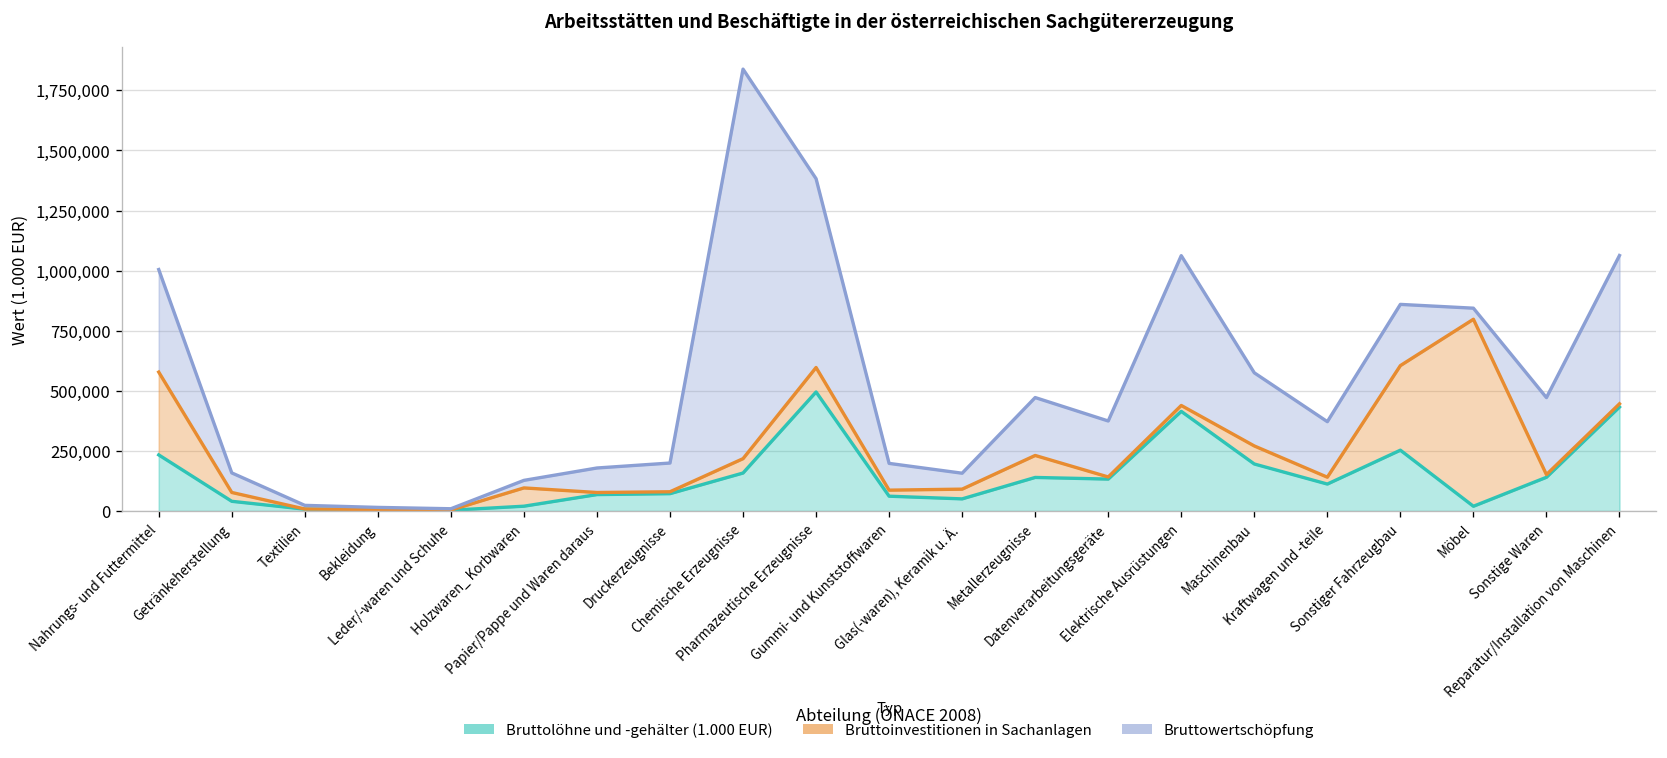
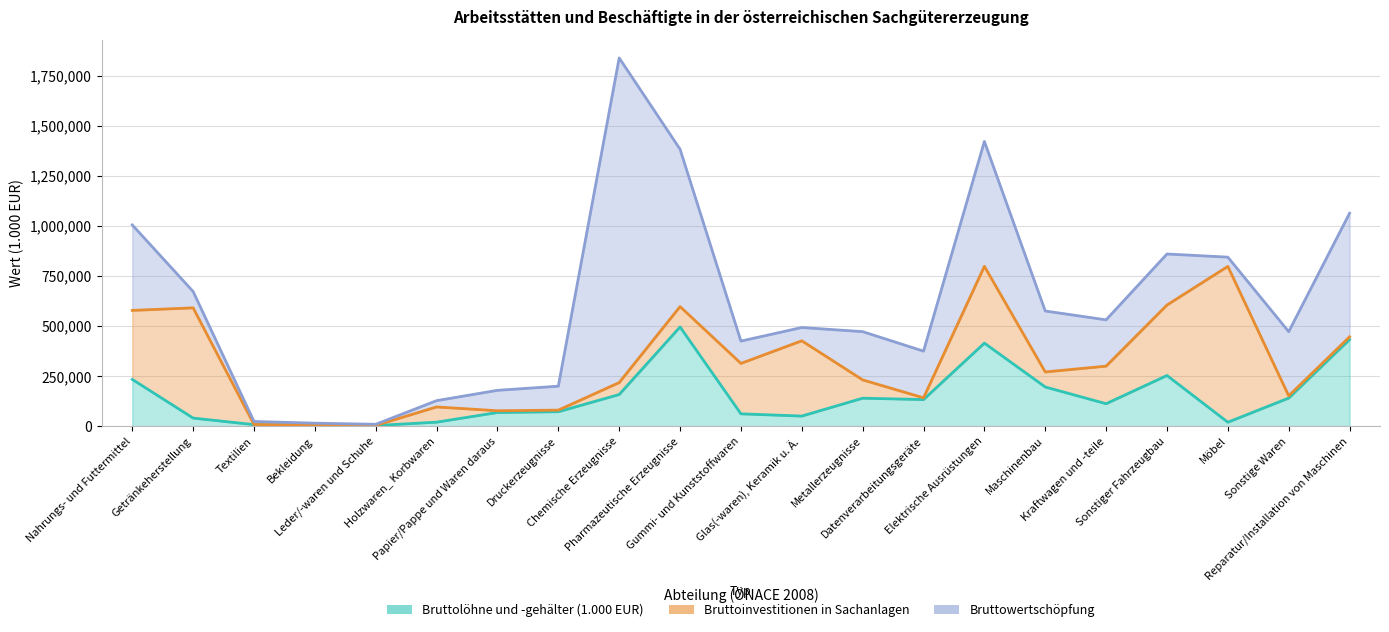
Bruttoinvestitionen in Sachanlagen, Getränkeherstellung: 40,000 -> 550,000
Bruttoinvestitionen in Sachanlagen, Gummi- und Kunststoffwaren: 30,000 -> 250,000
Bruttoinvestitionen in Sachanlagen, Glas(-waren), Keramik u. Ä.: 40,000 -> 380,000
Bruttoinvestitionen in Sachanlagen, Elektrische Ausrüstungen: 20,000 -> 380,000
Bruttoinvestitionen in Sachanlagen, Kraftwagen und -teile: 30,000 -> 190,000
